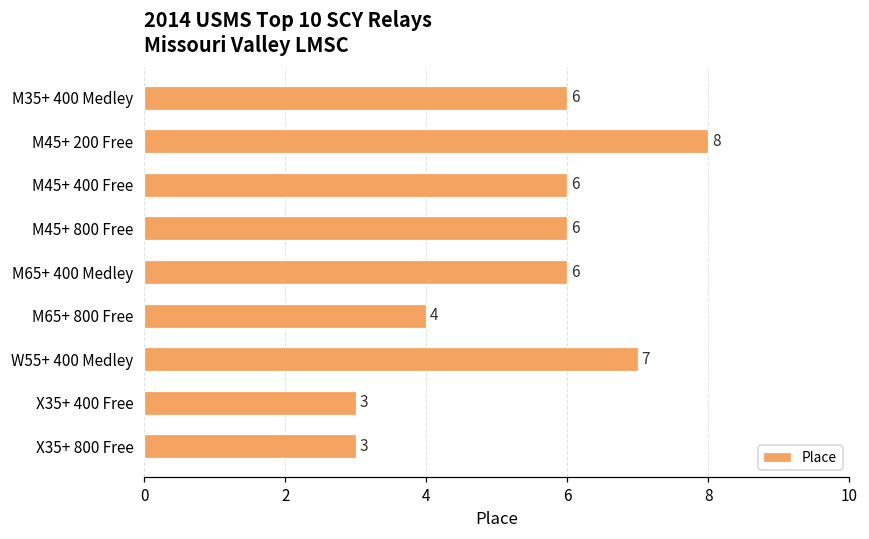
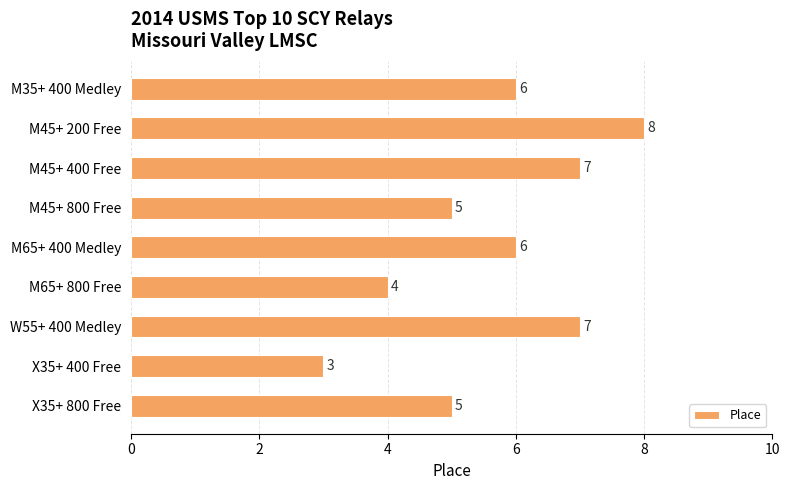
M45+ 400 Free: 6 -> 7
M45+ 800 Free: 6 -> 5
X35+ 800 Free: 3 -> 5
